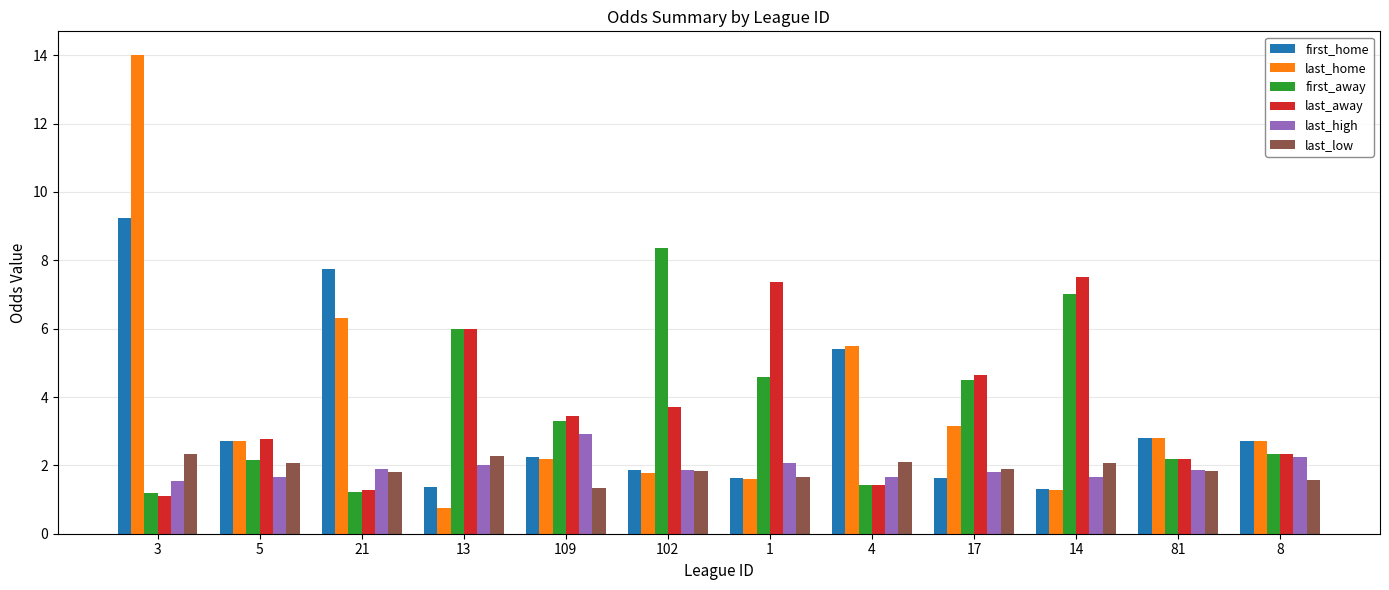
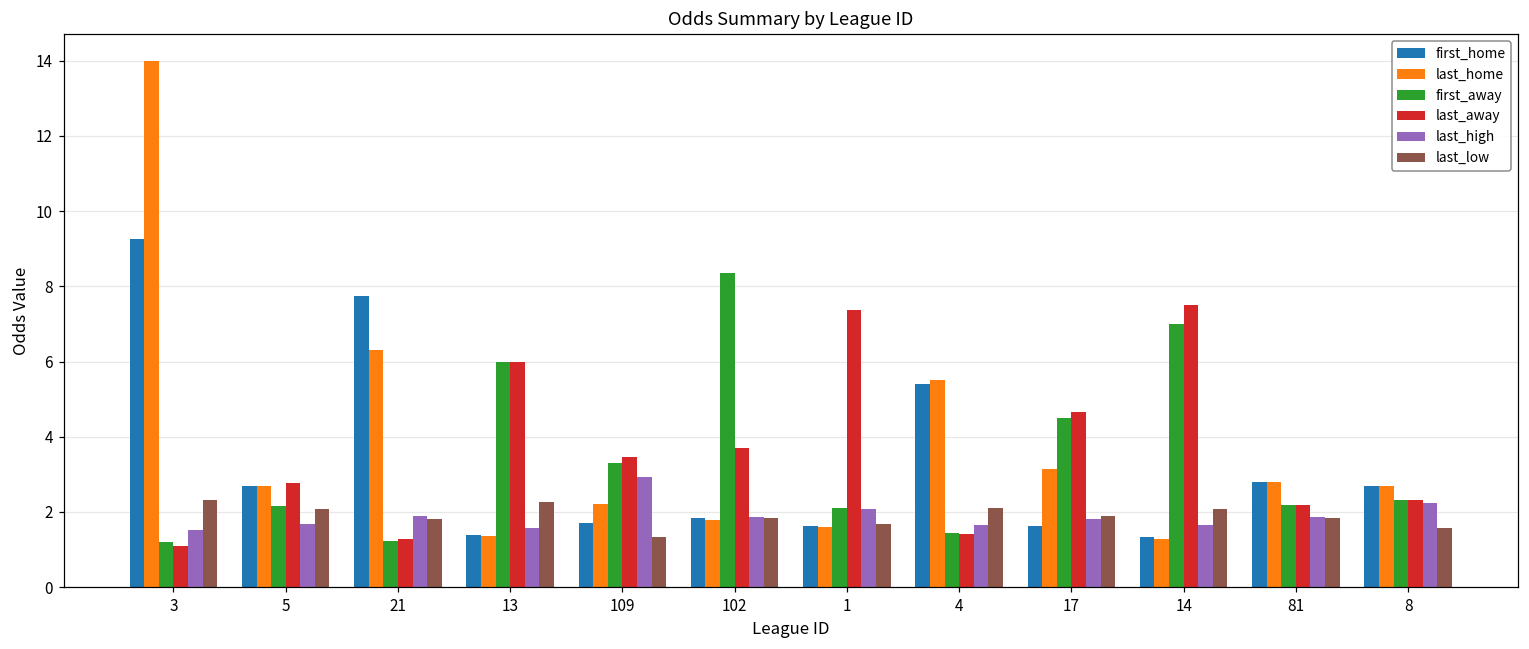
last_home, 13: 0.8 -> 1.4
last_high, 13: 2.0 -> 1.6
first_home, 109: 2.3 -> 1.7
first_away, 1: 4.6 -> 2.1
